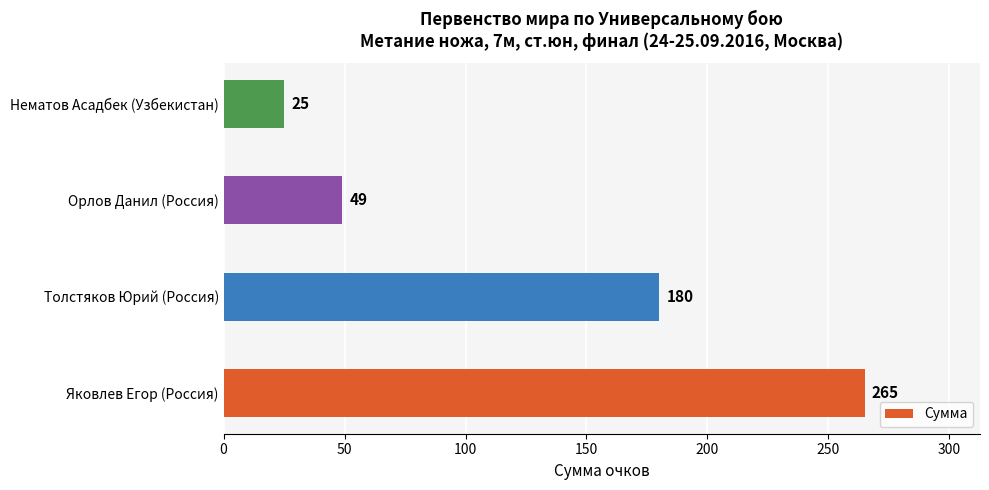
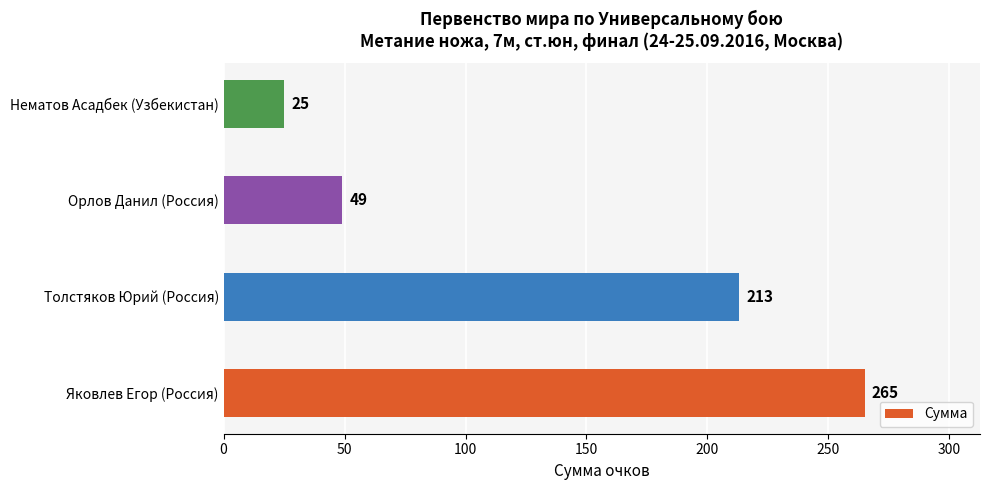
Толстяков Юрий (Россия): 180 -> 213
